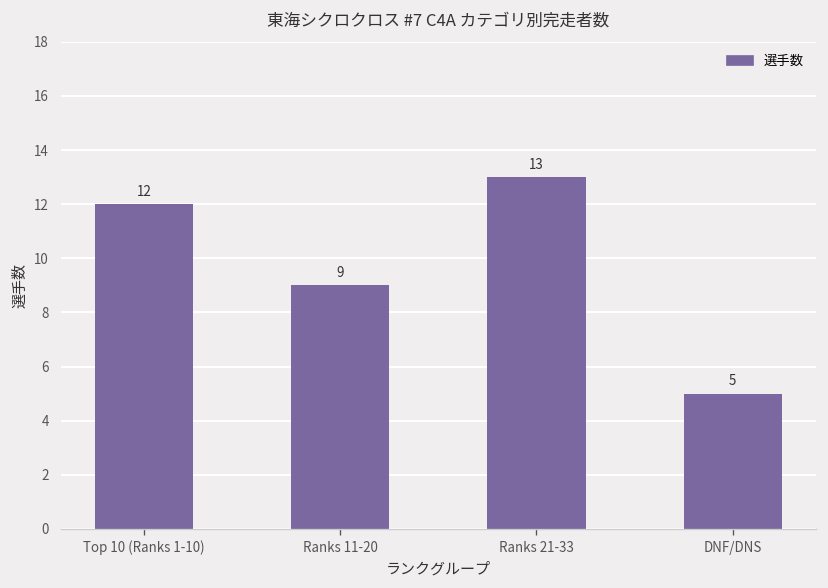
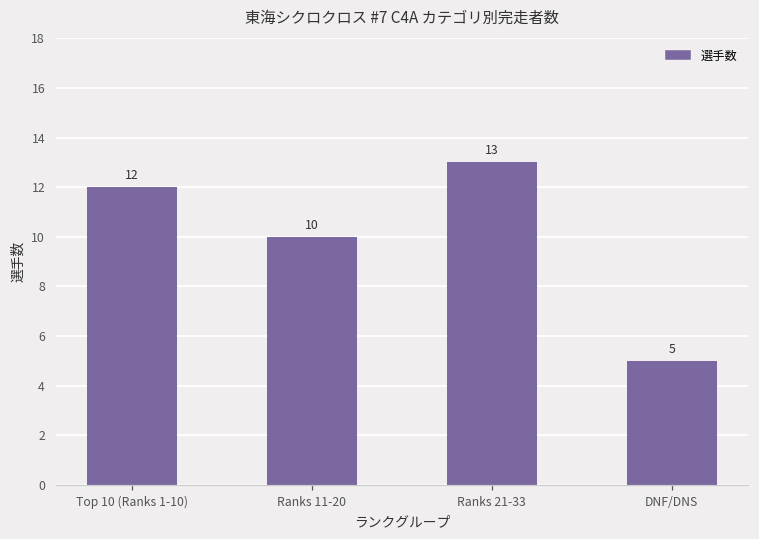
Ranks 11-20: 9 -> 10
